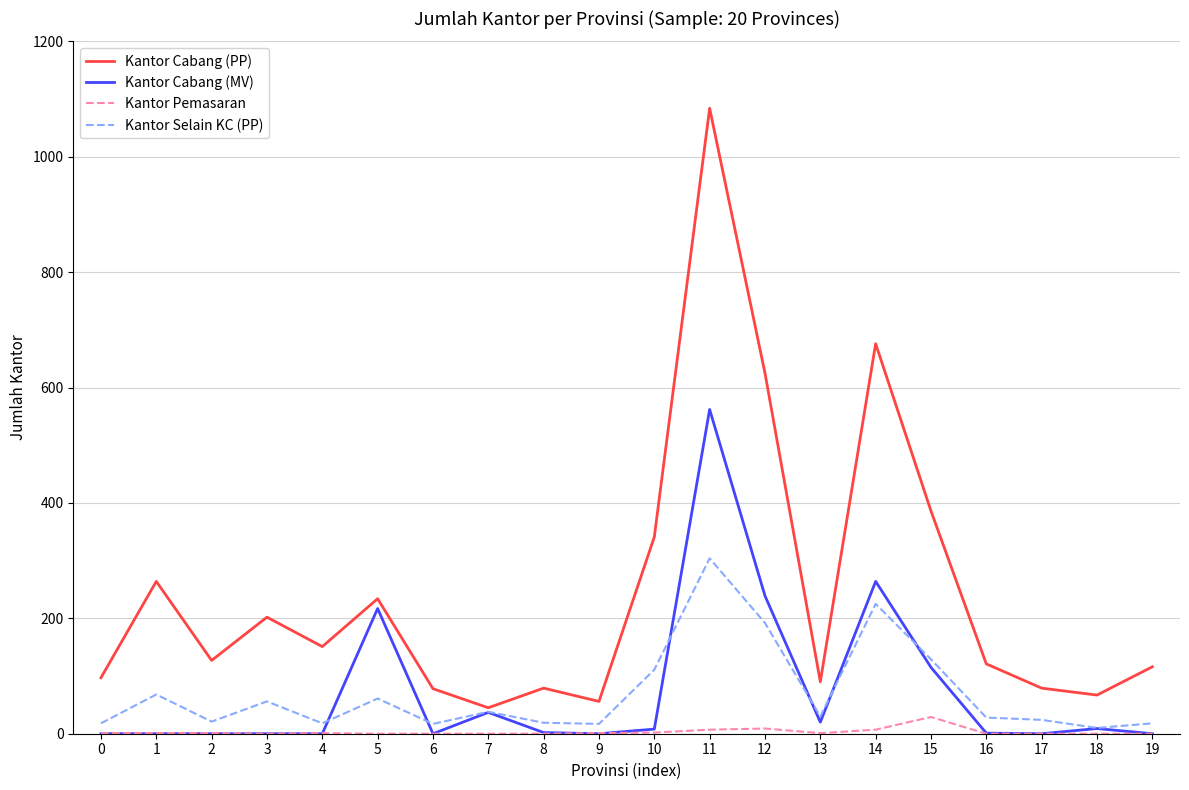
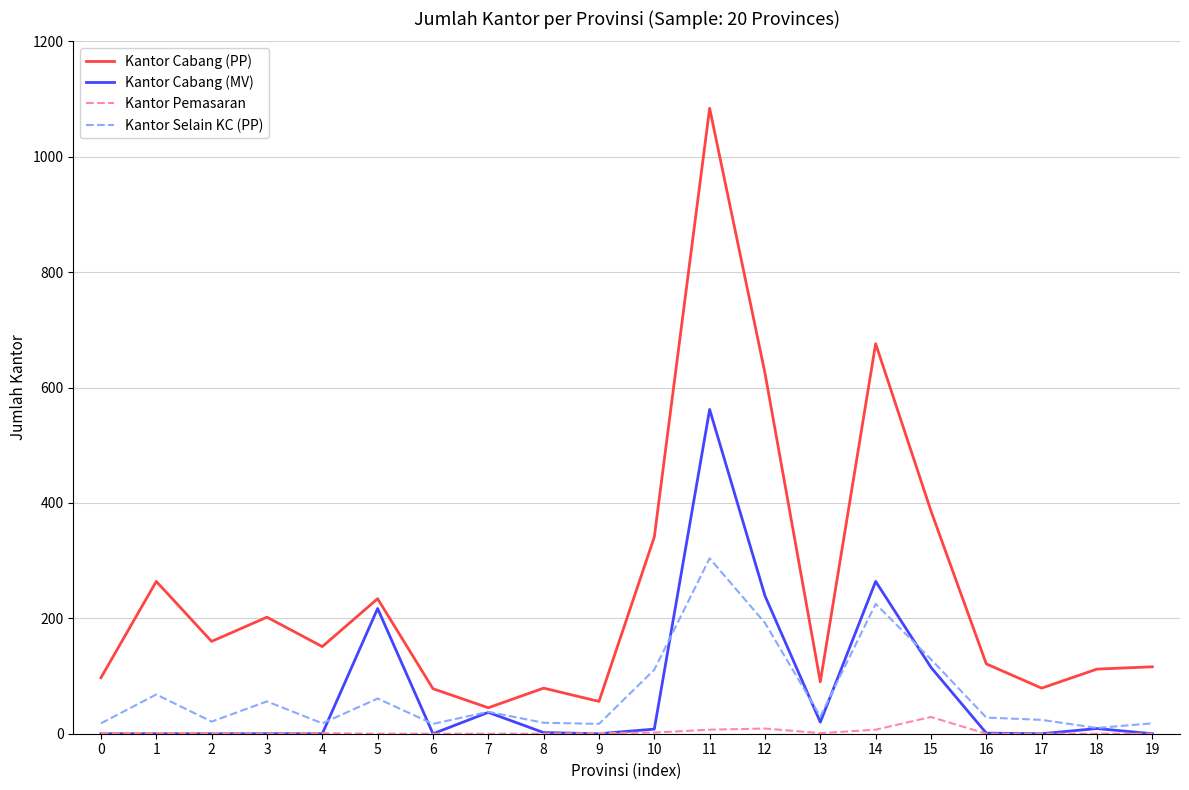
Kantor Cabang (PP), 2: 130 -> 160
Kantor Cabang (PP), 18: 70 -> 110
